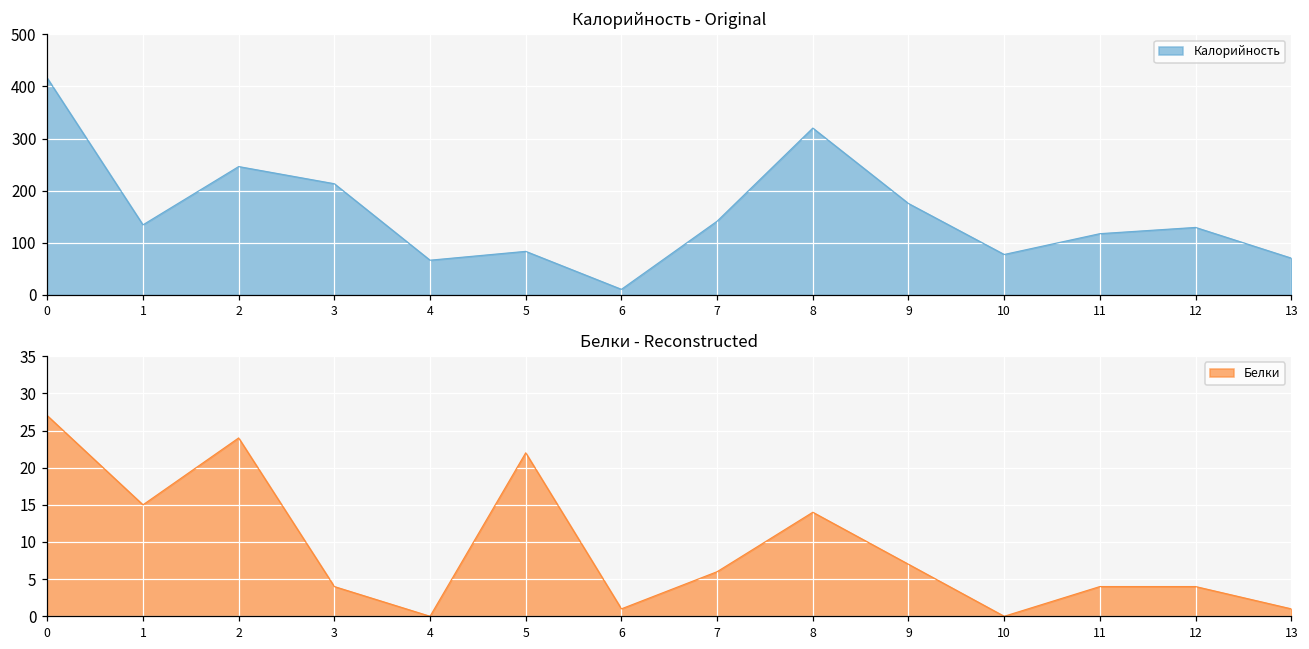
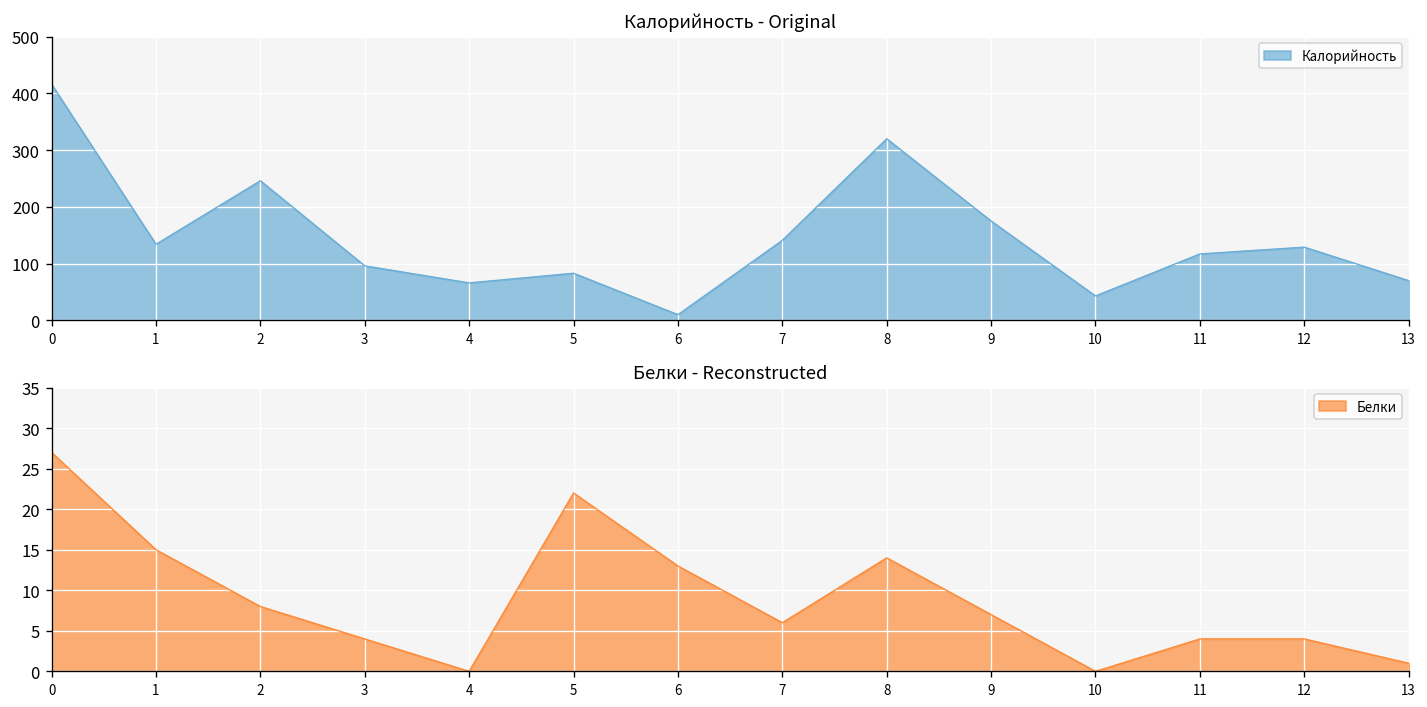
Калорийность - Original, 3: 210 -> 100
Калорийность - Original, 10: 80 -> 40
Белки - Reconstructed, 2: 24 -> 8
Белки - Reconstructed, 6: 1 -> 13
